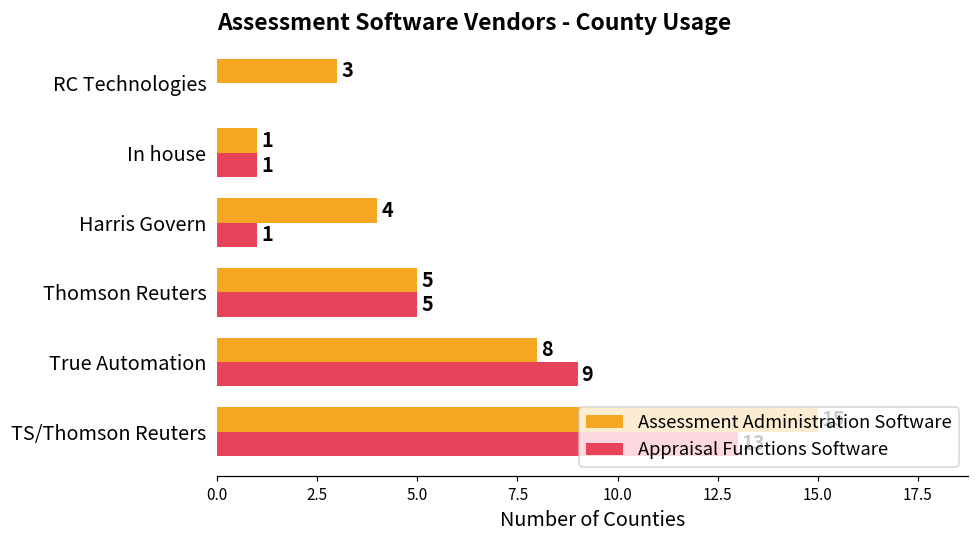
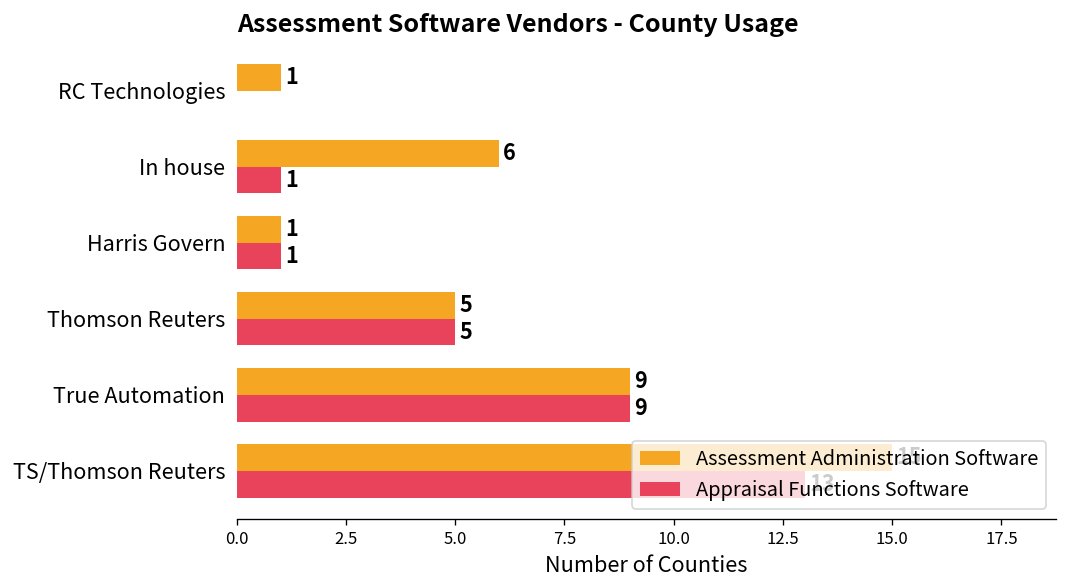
Assessment Administration Software, RC Technologies: 3 -> 1
Assessment Administration Software, In house: 1 -> 6
Assessment Administration Software, Harris Govern: 4 -> 1
Assessment Administration Software, True Automation: 8 -> 9
